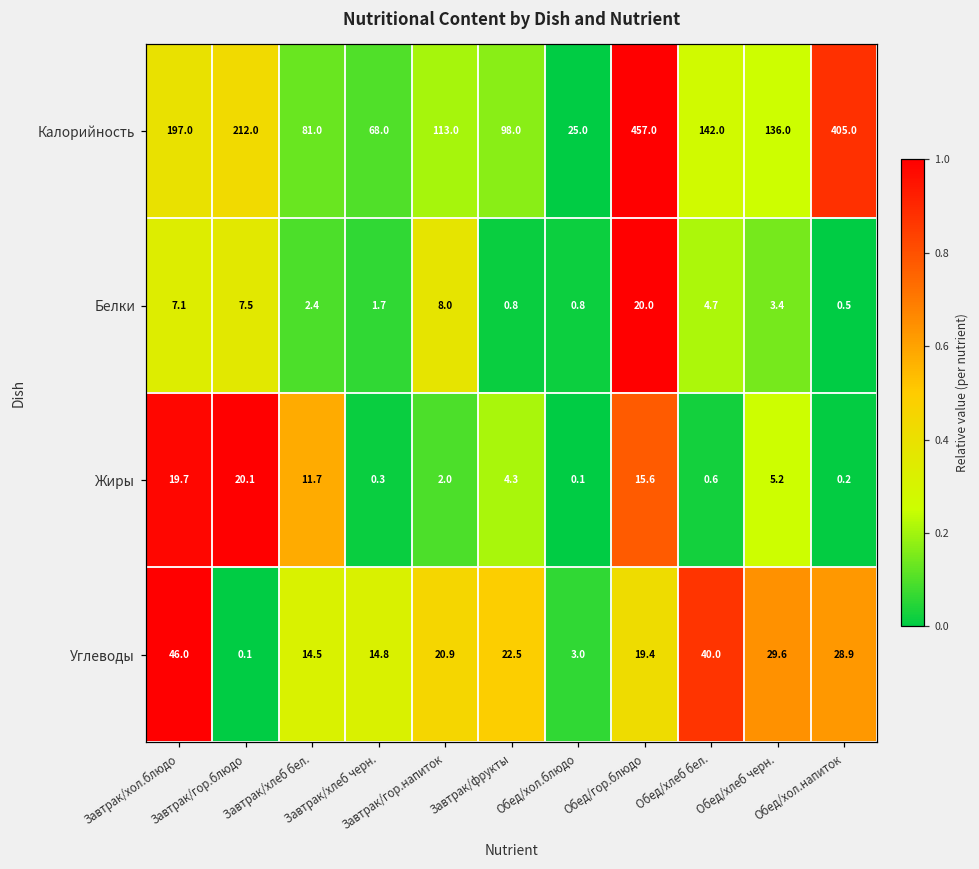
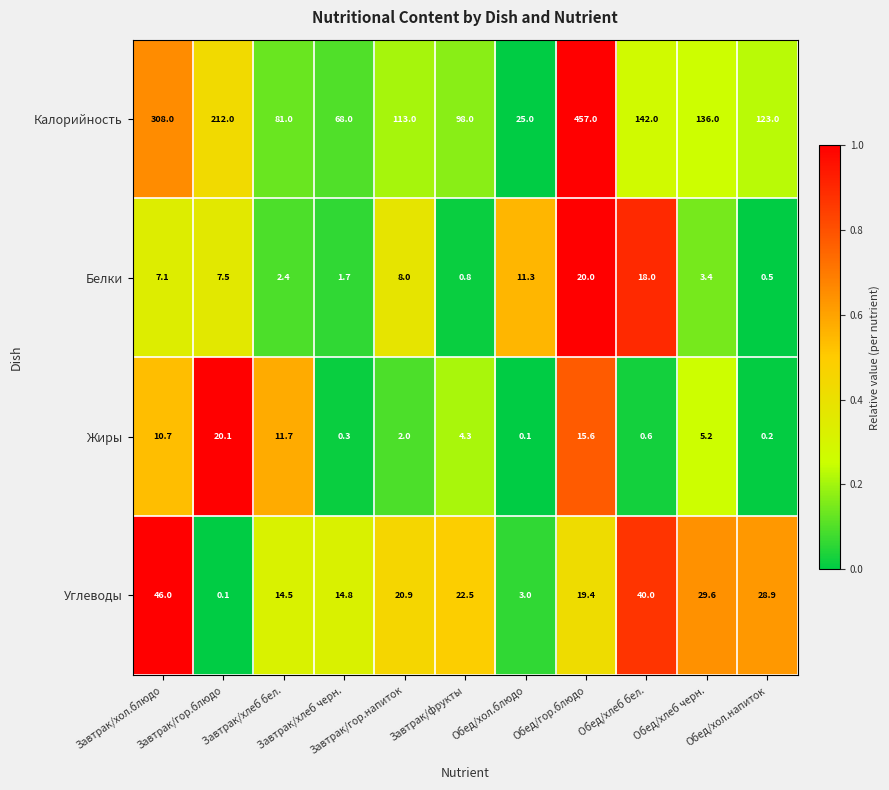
Калорийность, Завтрак/хол.блюдо: 197.0 -> 308.0
Калорийность, Обед/хол.напиток: 405.0 -> 123.0
Белки, Обед/хол.блюдо: 0.8 -> 11.3
Белки, Обед/хлеб бел.: 4.7 -> 18.0
Жиры, Завтрак/хол.блюдо: 19.7 -> 10.7
